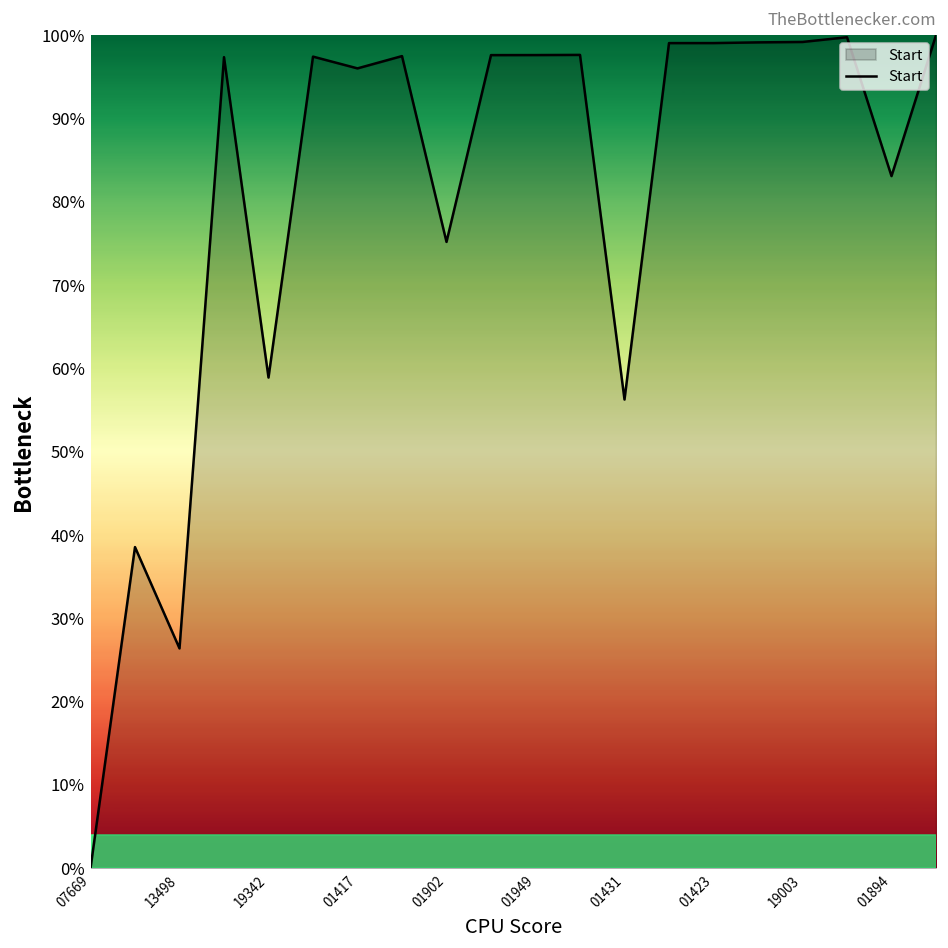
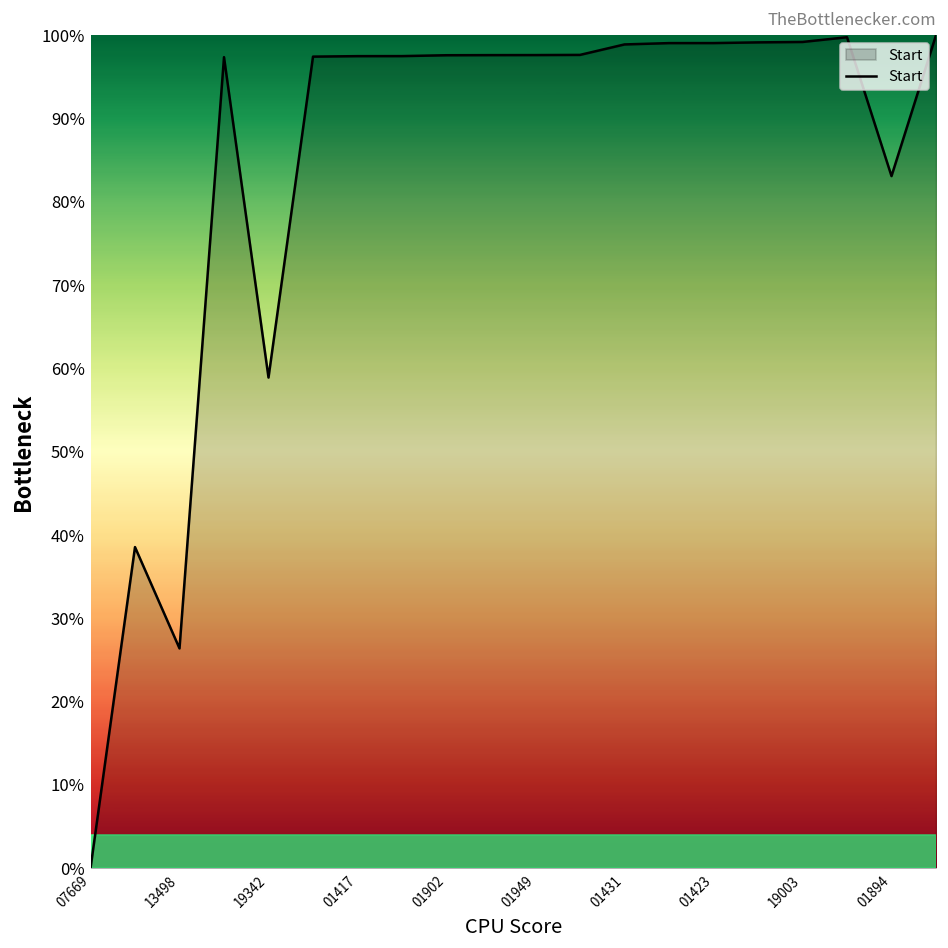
01417: 96% -> 97%
01902: 75% -> 98%
01431: 56% -> 99%
